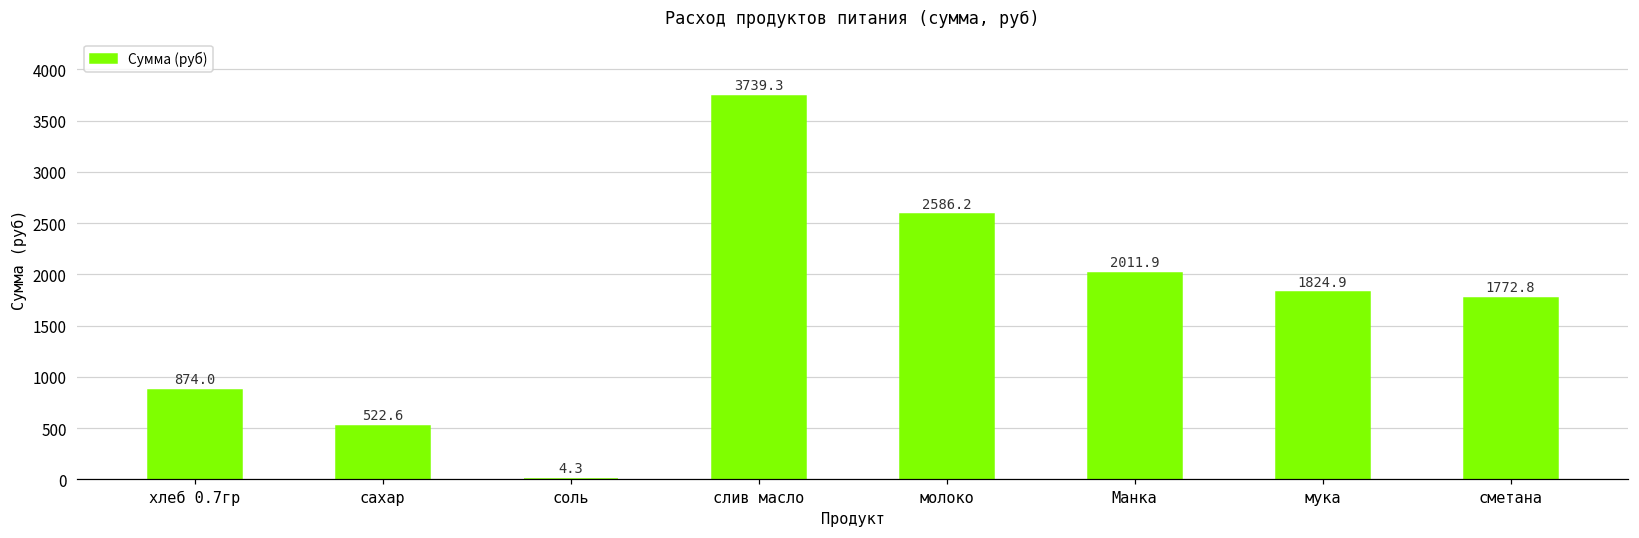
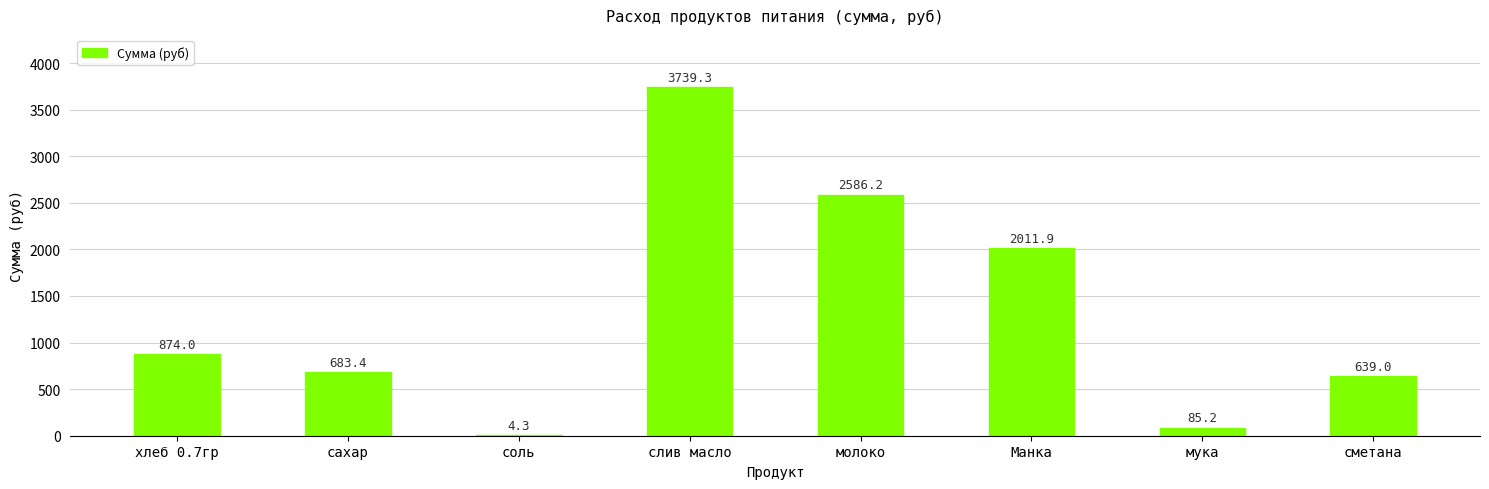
сахар: 522.6 -> 683.4
мука: 1824.9 -> 85.2
сметана: 1772.8 -> 639.0
